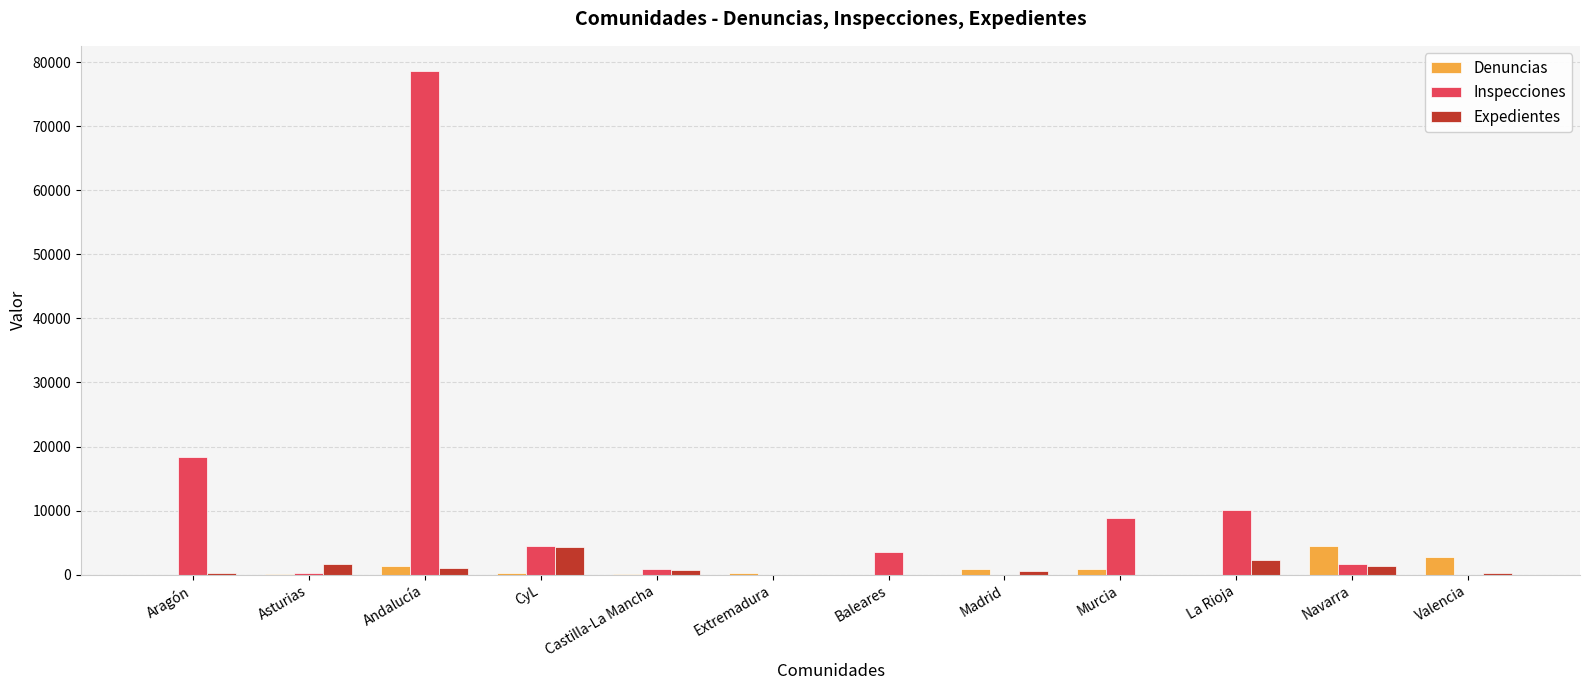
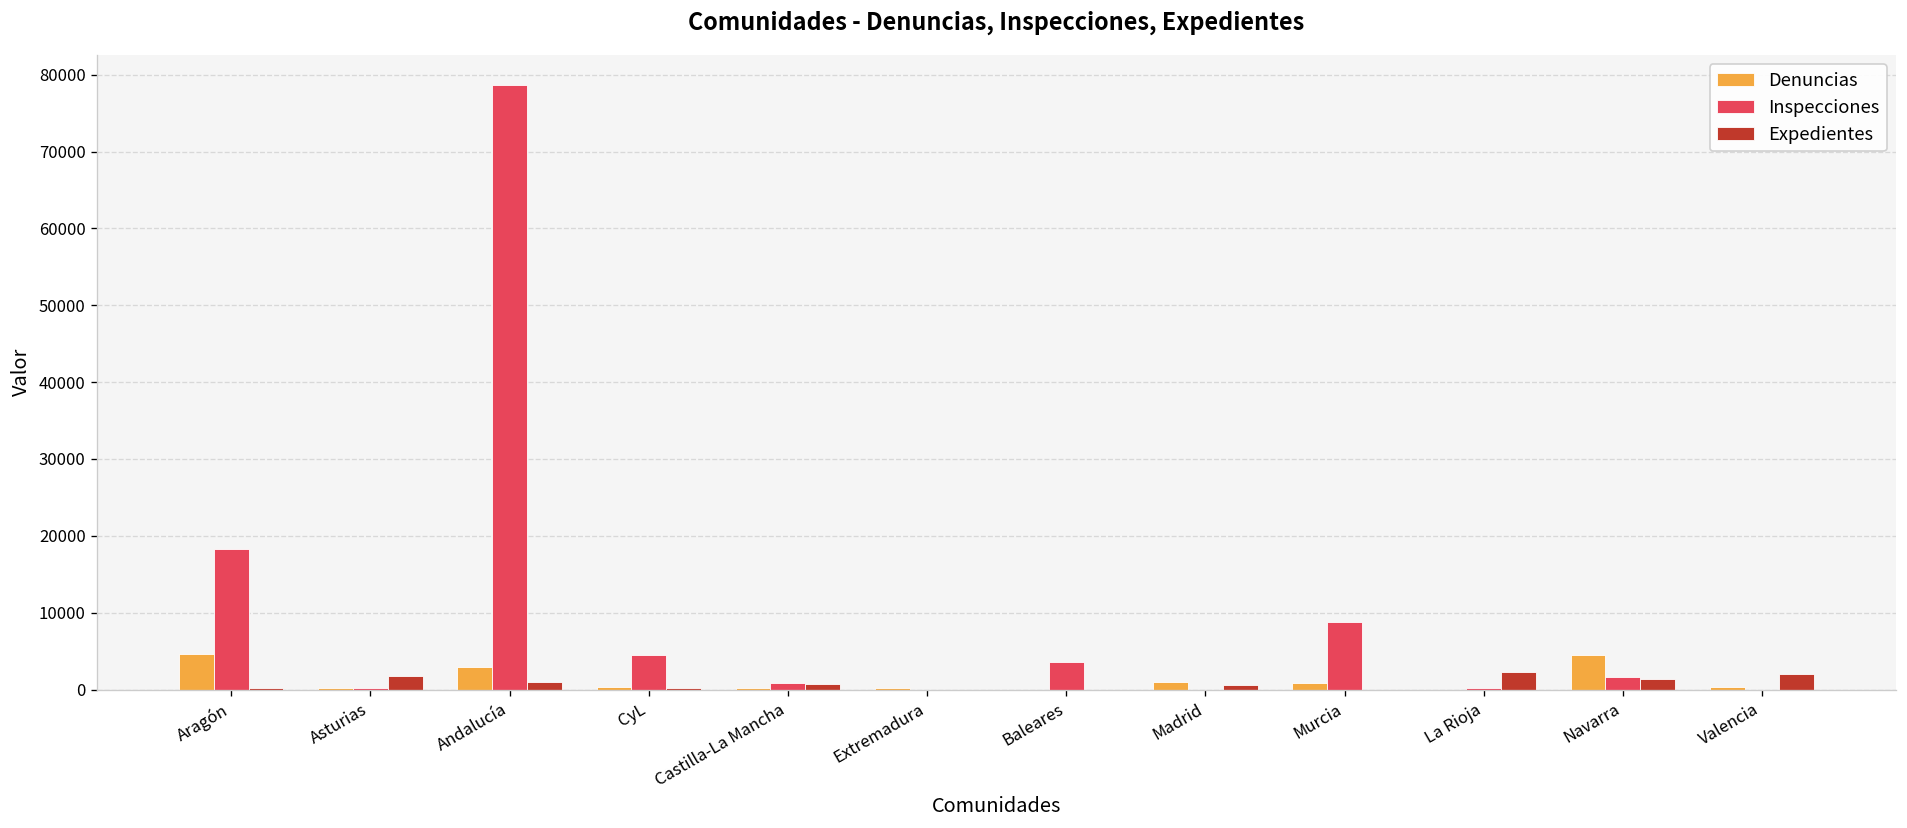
Denuncias, Aragón: 0 -> 5000
Denuncias, Andalucía: 1000 -> 3000
Expedientes, CyL: 4000 -> 0
Inspecciones, La Rioja: 10000 -> 0
Denuncias, Valencia: 3000 -> 0
Expedientes, Valencia: 0 -> 2000
